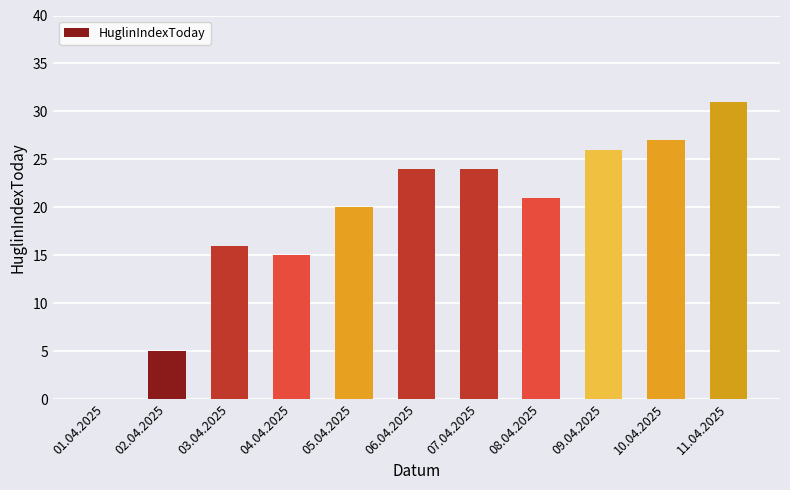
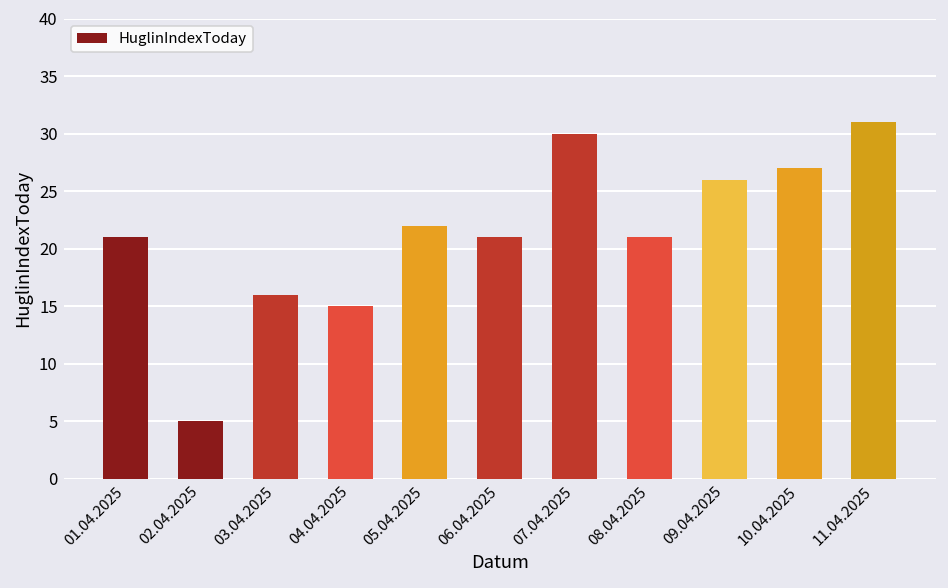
01.04.2025: 0 -> 21
05.04.2025: 20 -> 22
06.04.2025: 24 -> 21
07.04.2025: 24 -> 30
